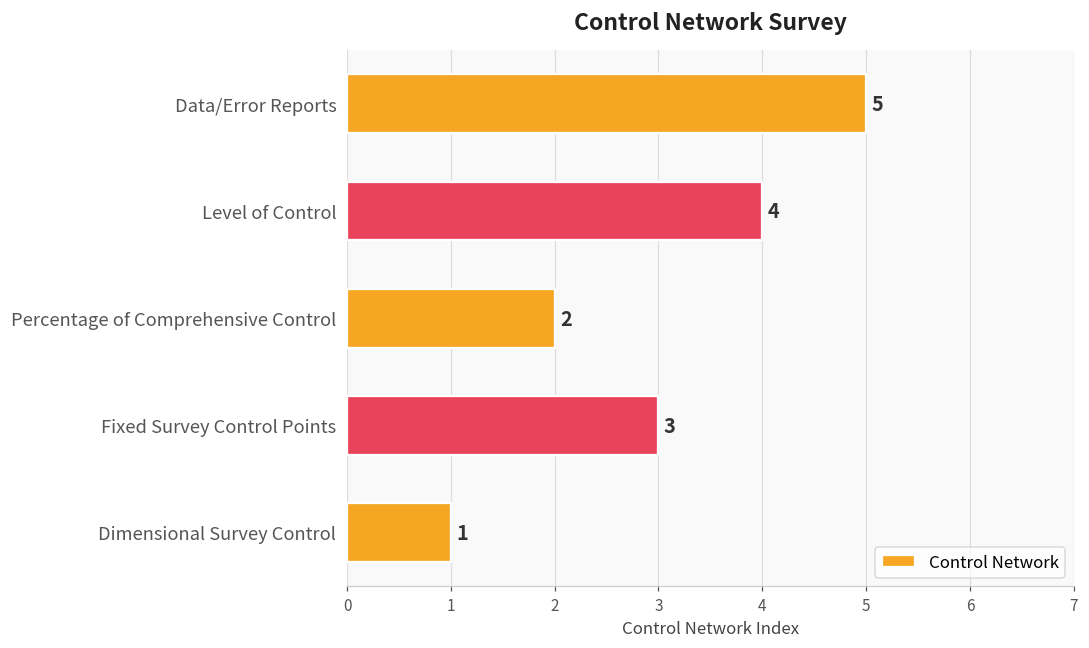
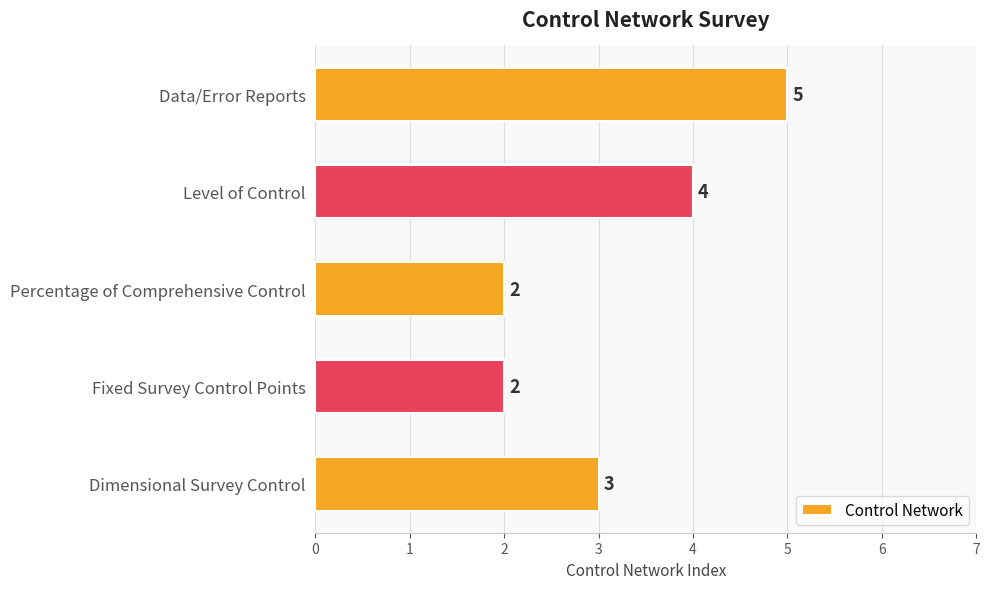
Fixed Survey Control Points: 3 -> 2
Dimensional Survey Control: 1 -> 3
